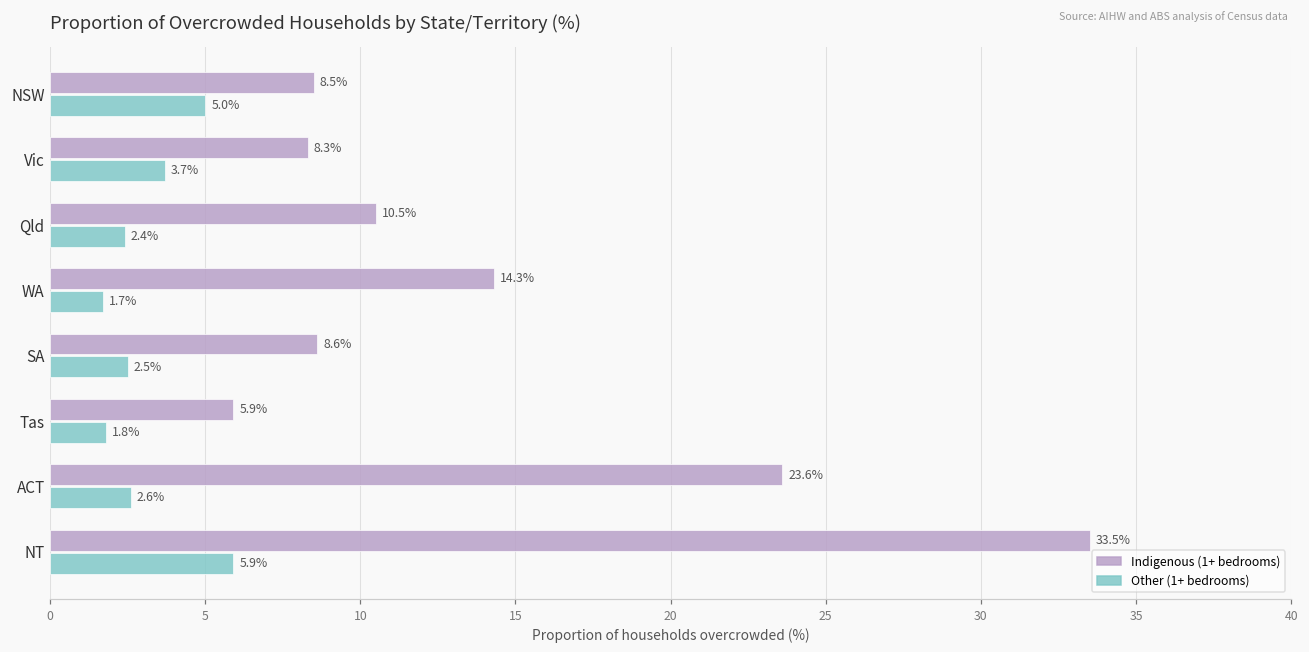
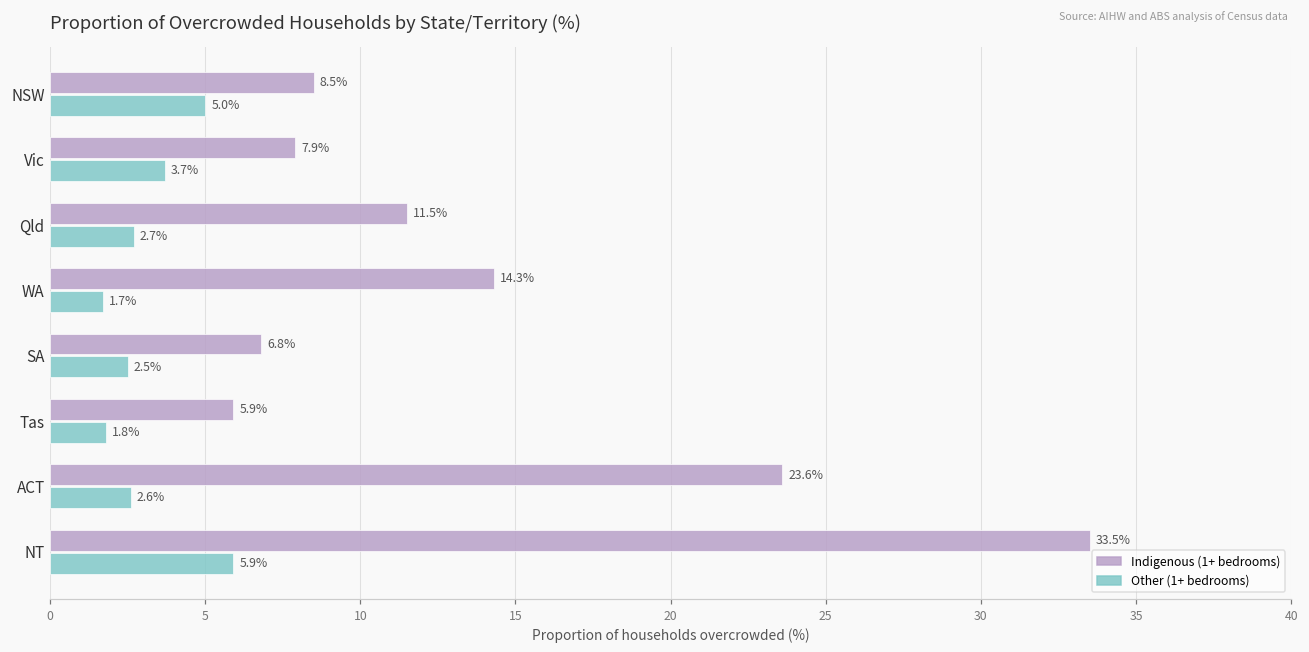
Indigenous (1+ bedrooms), Vic: 8.3% -> 7.9%
Indigenous (1+ bedrooms), Qld: 10.5% -> 11.5%
Other (1+ bedrooms), Qld: 2.4% -> 2.7%
Indigenous (1+ bedrooms), SA: 8.6% -> 6.8%
